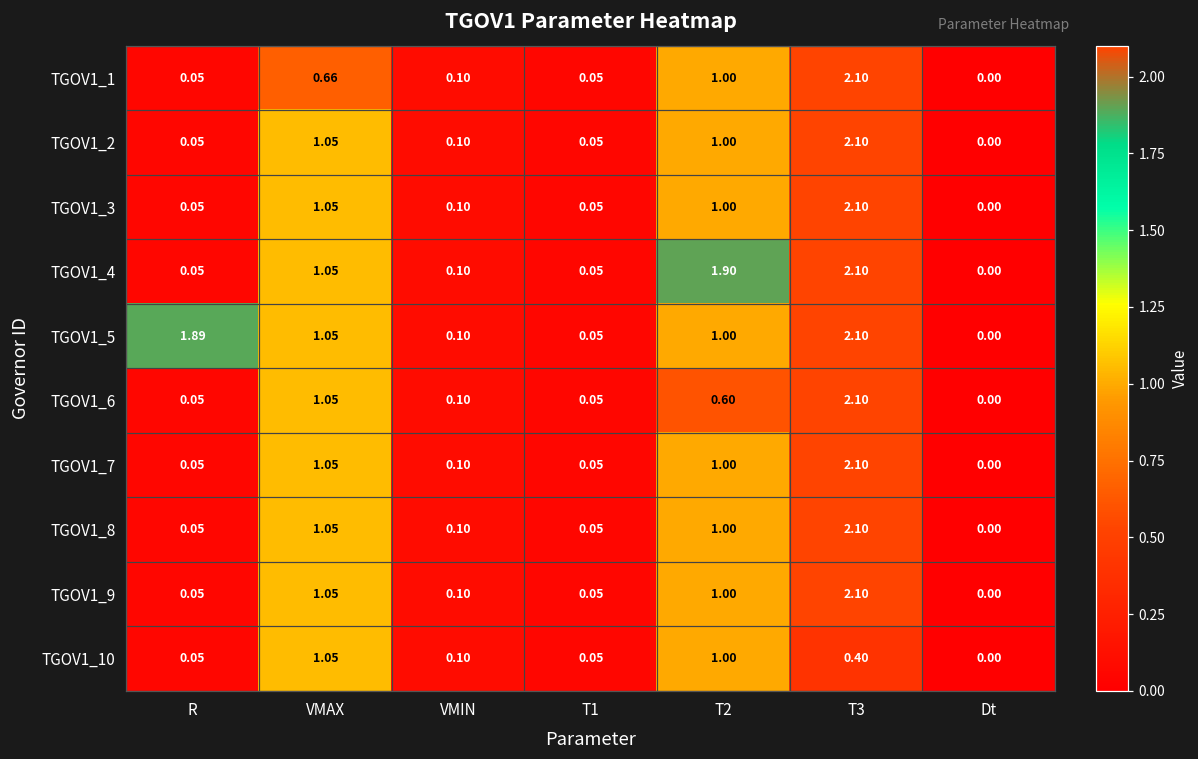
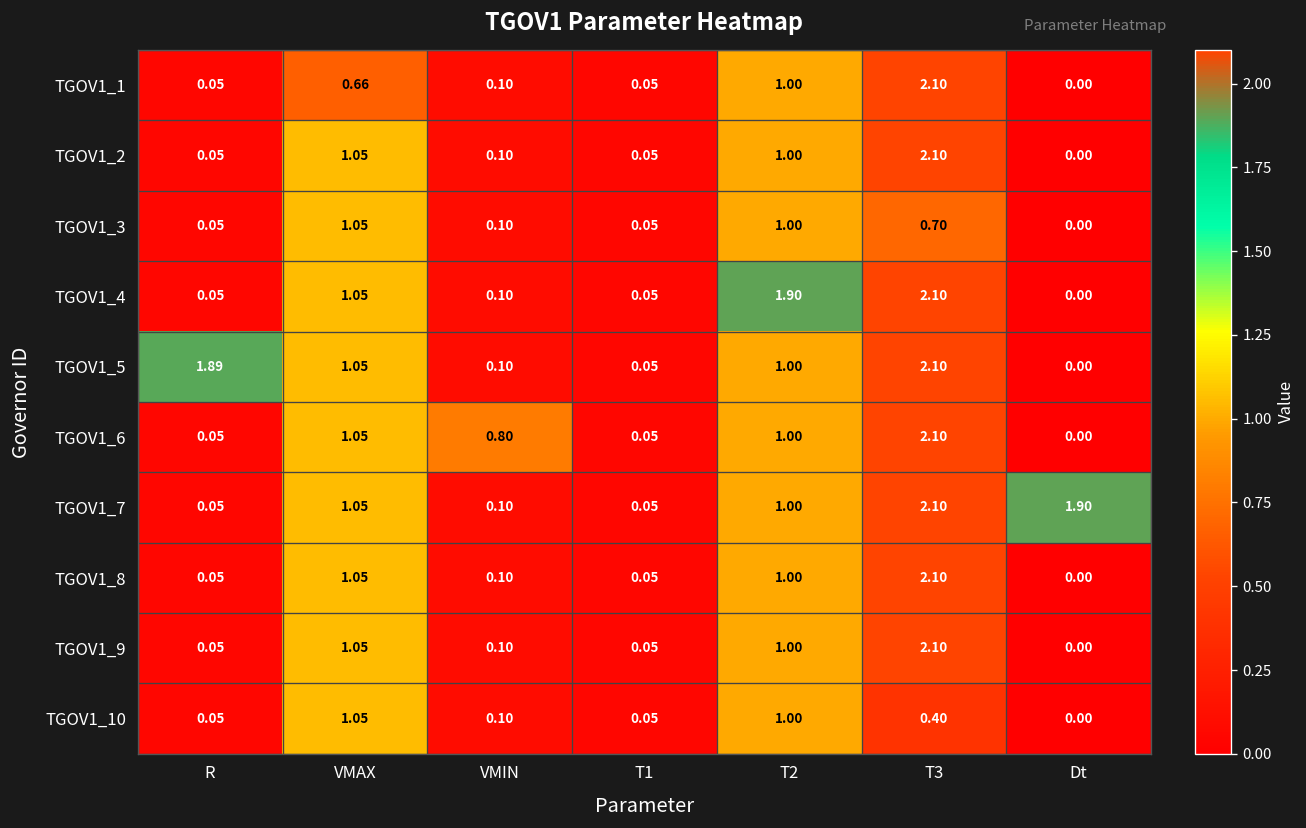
TGOV1_3, T3: 2.10 -> 0.70
TGOV1_6, VMIN: 0.10 -> 0.80
TGOV1_6, T2: 0.60 -> 1.00
TGOV1_7, Dt: 0.00 -> 1.90
